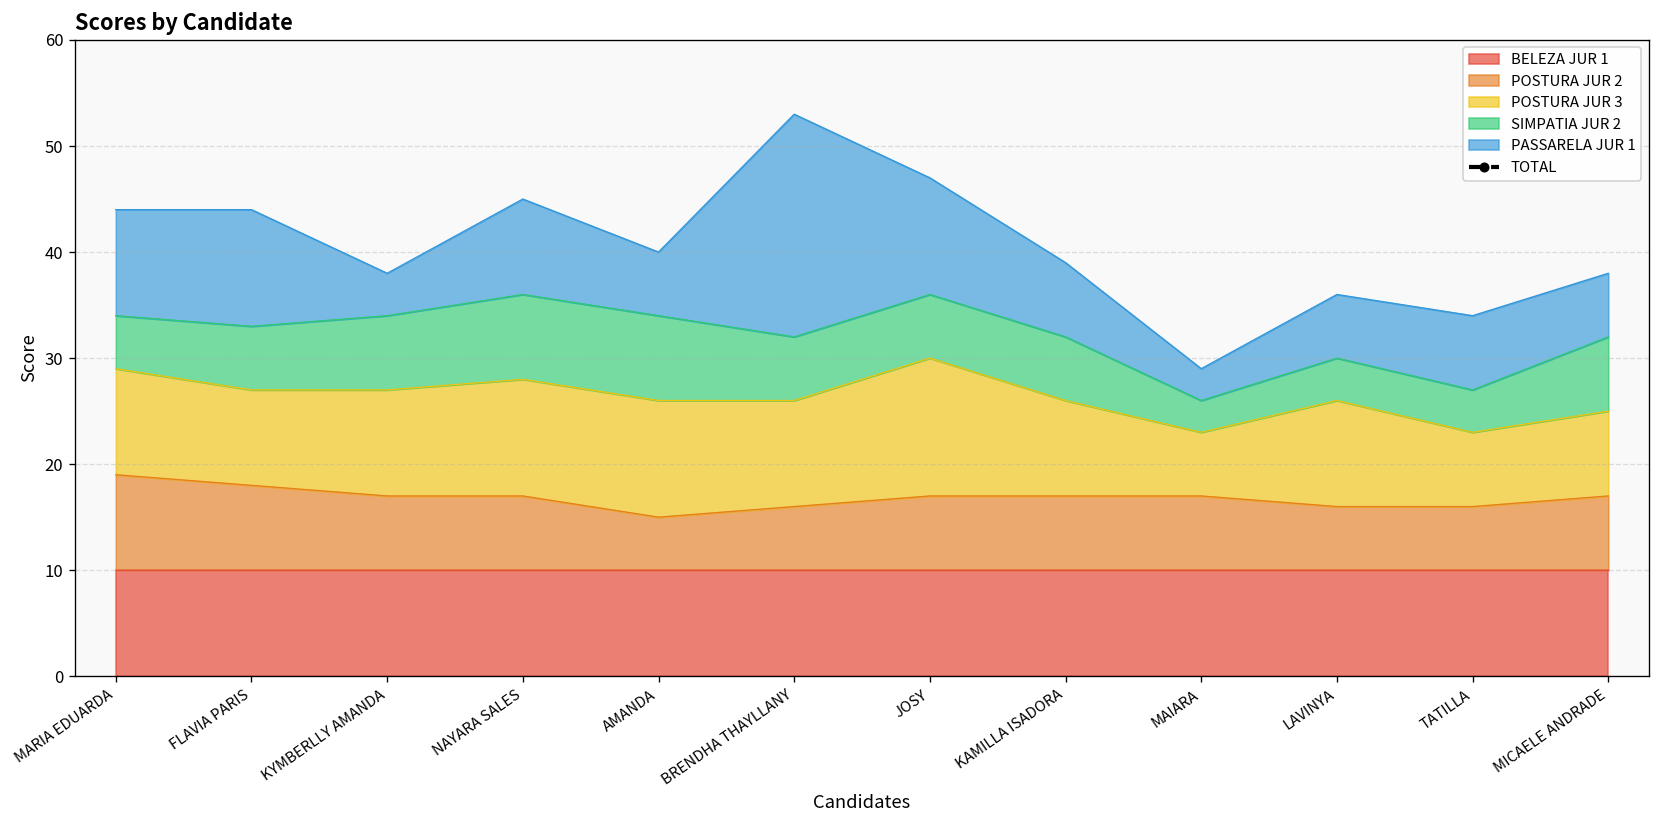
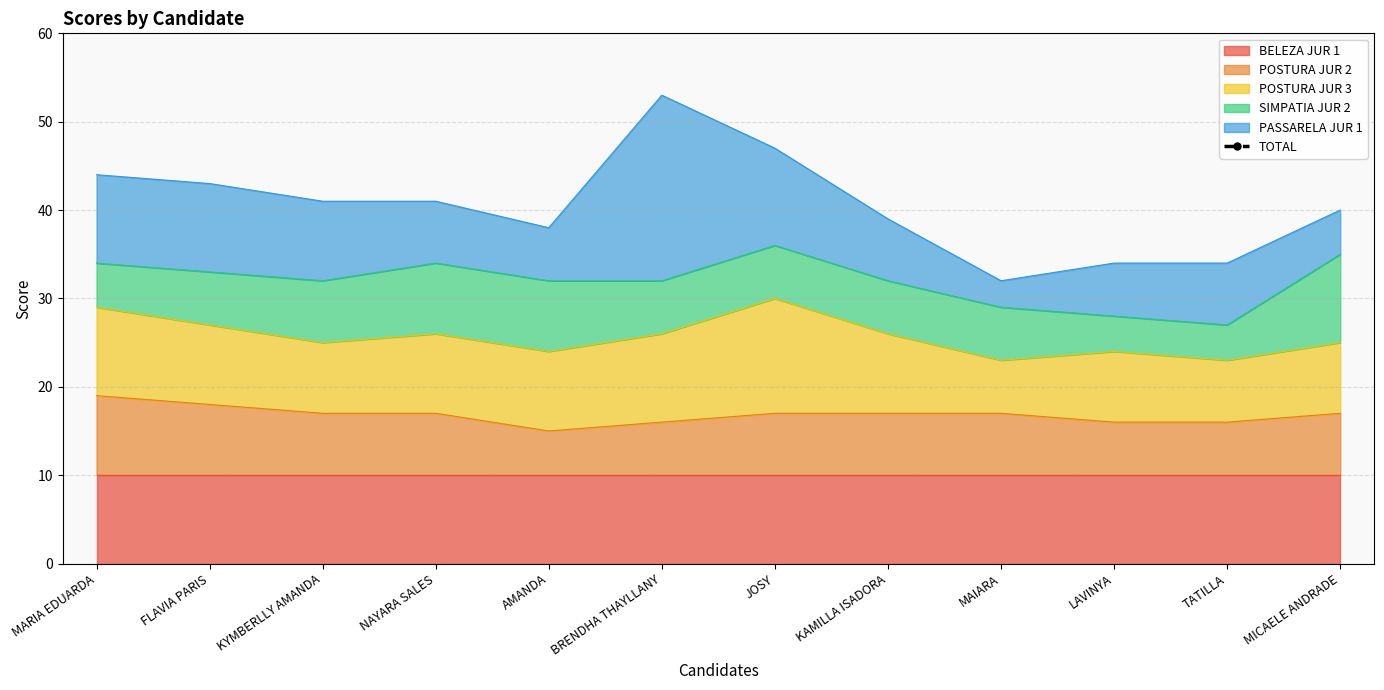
PASSARELA JUR 1, FLAVIA PARIS: 11 -> 10
POSTURA JUR 3, KYMBERLLY AMANDA: 10 -> 8
PASSARELA JUR 1, KYMBERLLY AMANDA: 4 -> 9
POSTURA JUR 3, NAYARA SALES: 11 -> 9
PASSARELA JUR 1, NAYARA SALES: 9 -> 7
POSTURA JUR 3, AMANDA: 11 -> 9
SIMPATIA JUR 2, MAIARA: 3 -> 6
POSTURA JUR 3, LAVINYA: 10 -> 8
SIMPATIA JUR 2, MICAELE ANDRADE: 7 -> 10
PASSARELA JUR 1, MICAELE ANDRADE: 6 -> 5
